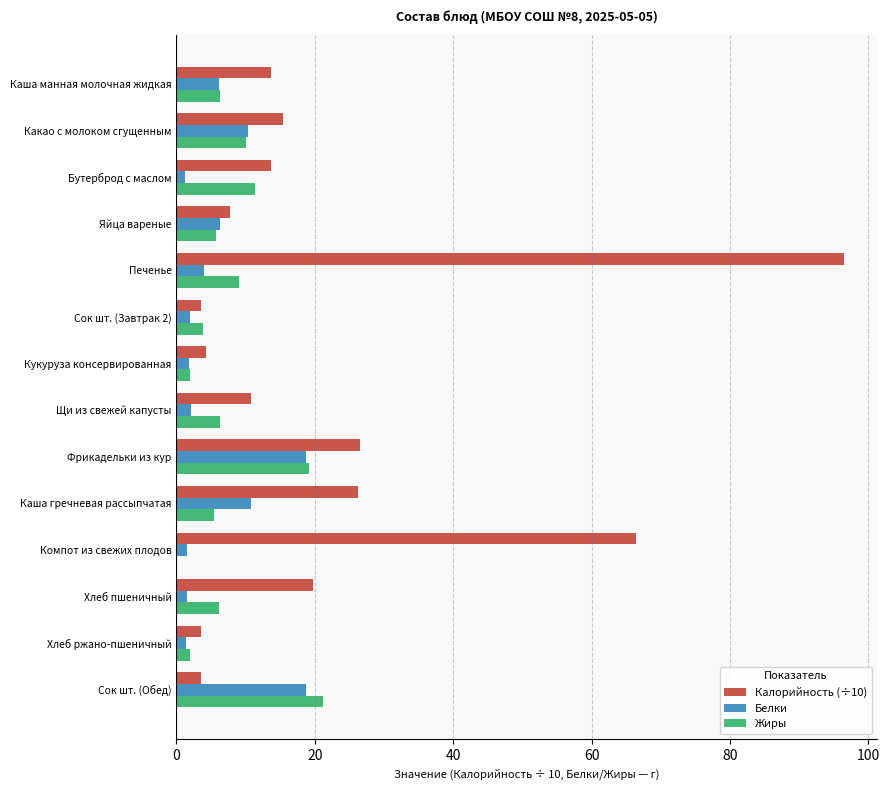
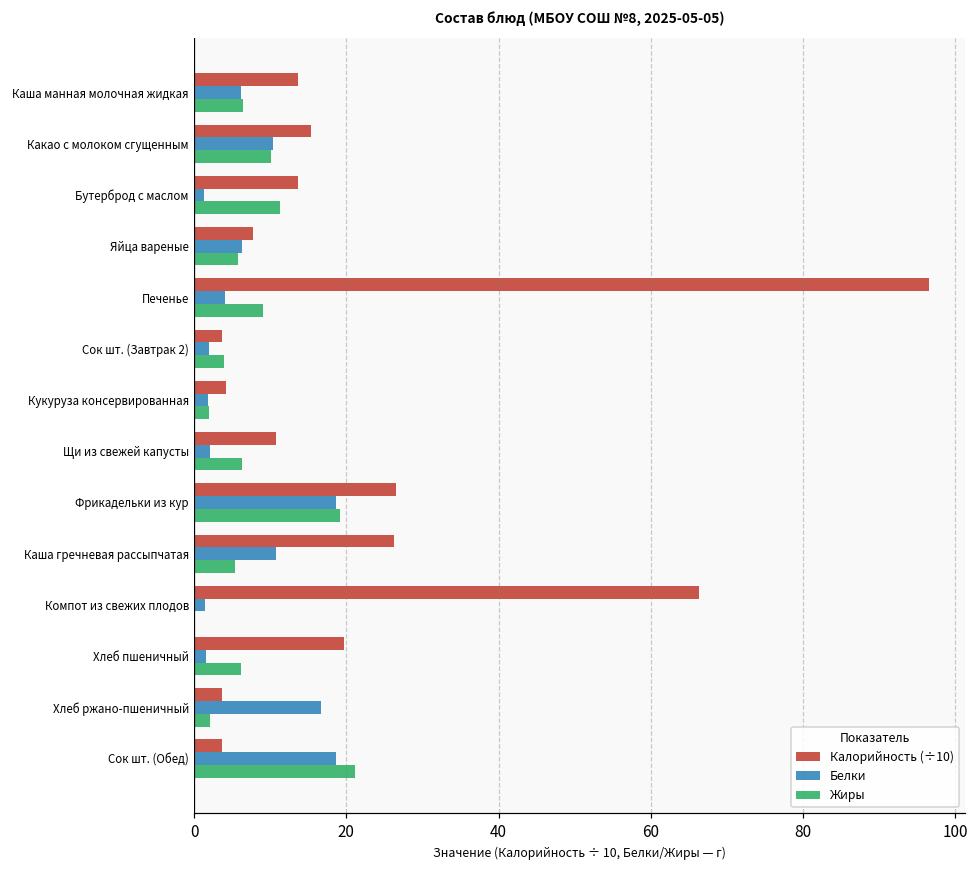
Белки, Хлеб ржано-пшеничный: 1 -> 17
